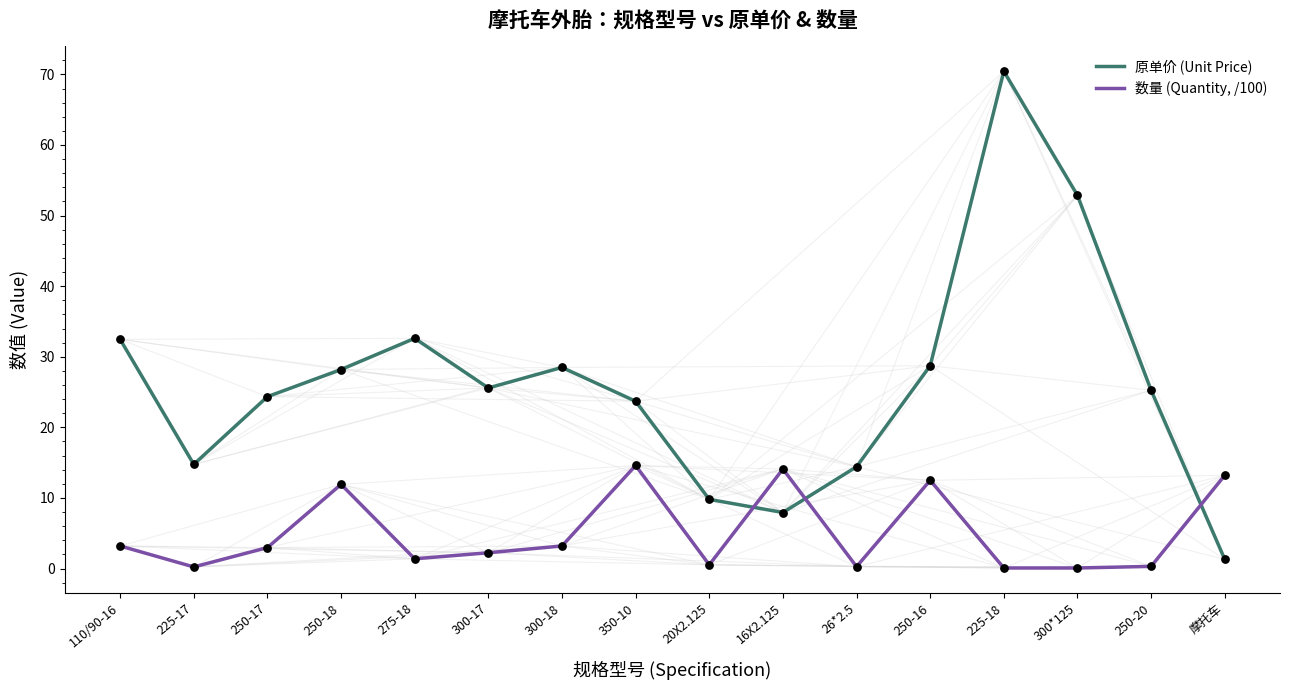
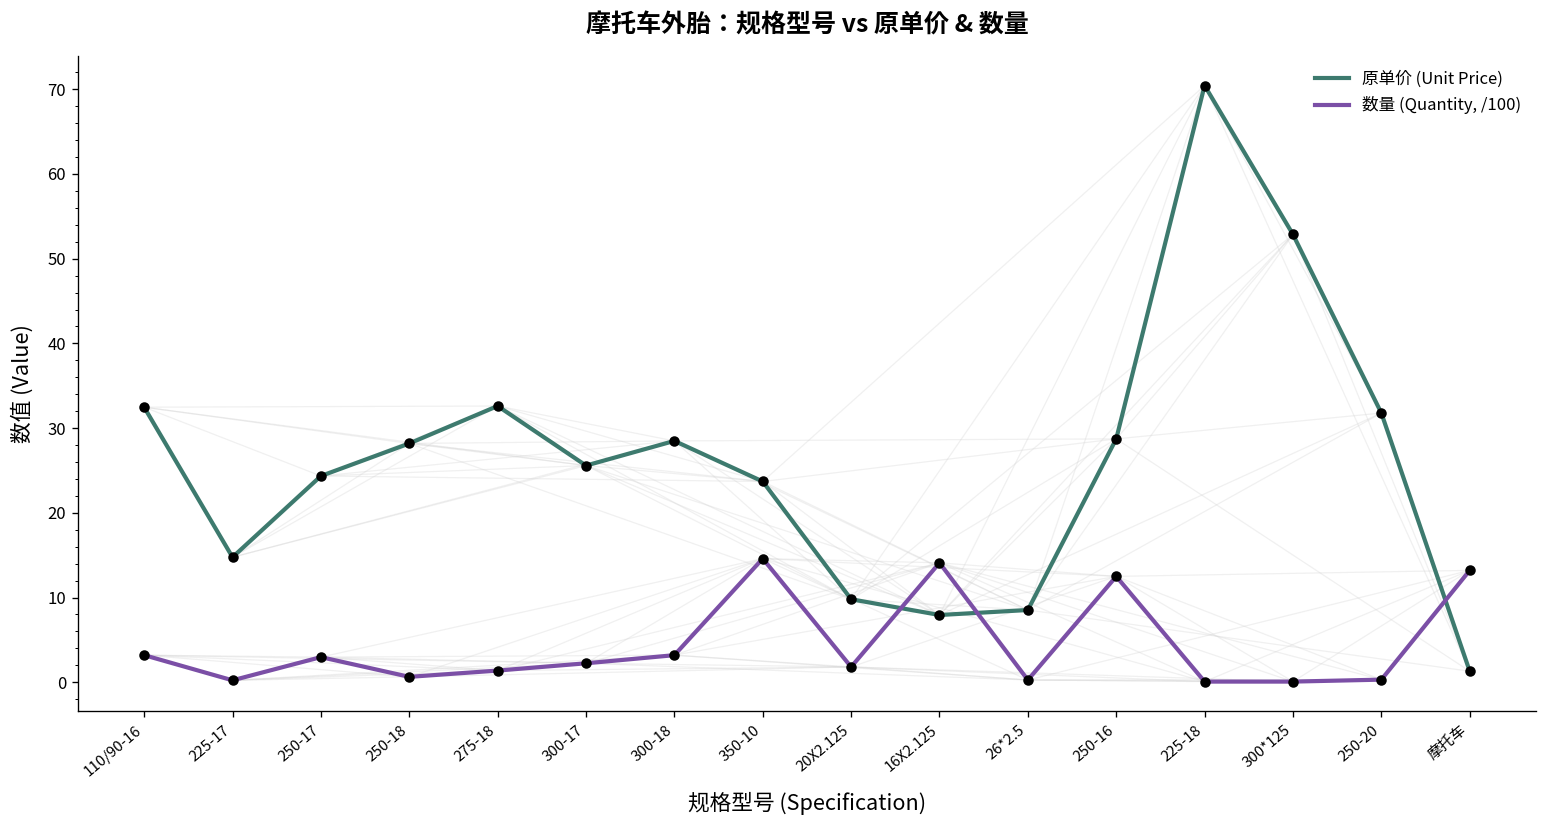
数量 (Quantity, /100), 250-18: 12 -> 1
数量 (Quantity, /100), 20X2.125: 1 -> 2
原单价 (Unit Price), 26*2.5: 14 -> 9
原单价 (Unit Price), 250-20: 25 -> 32
